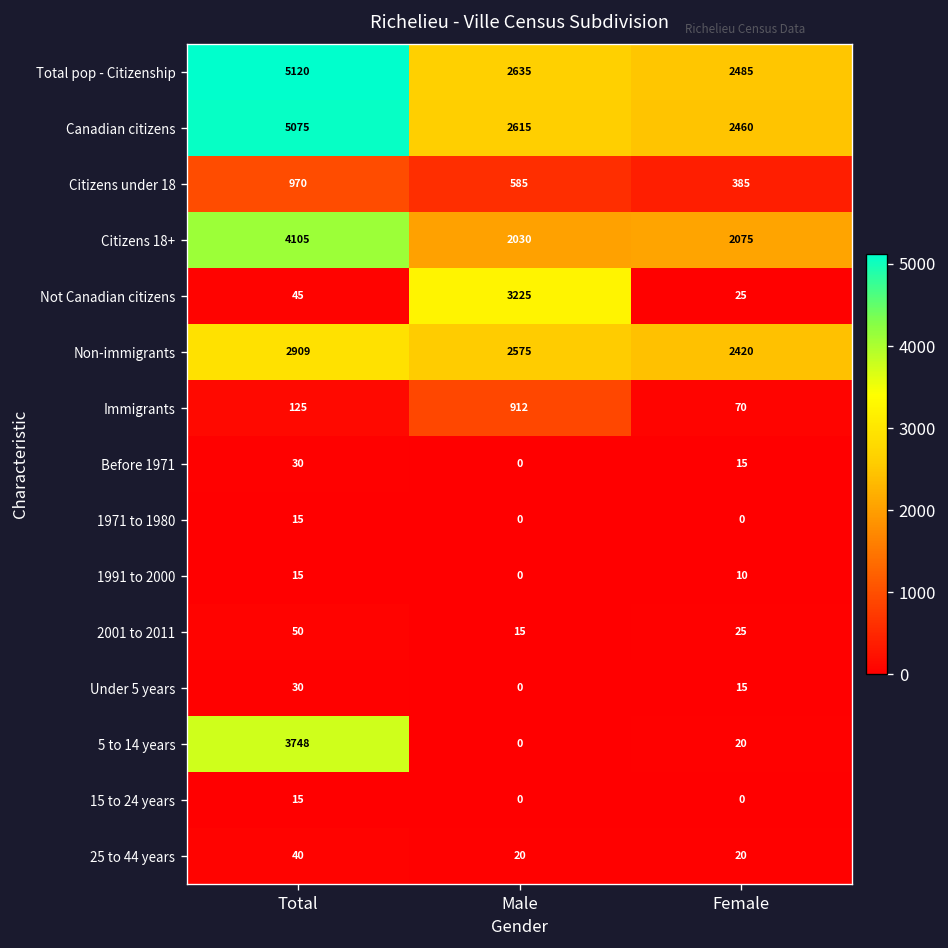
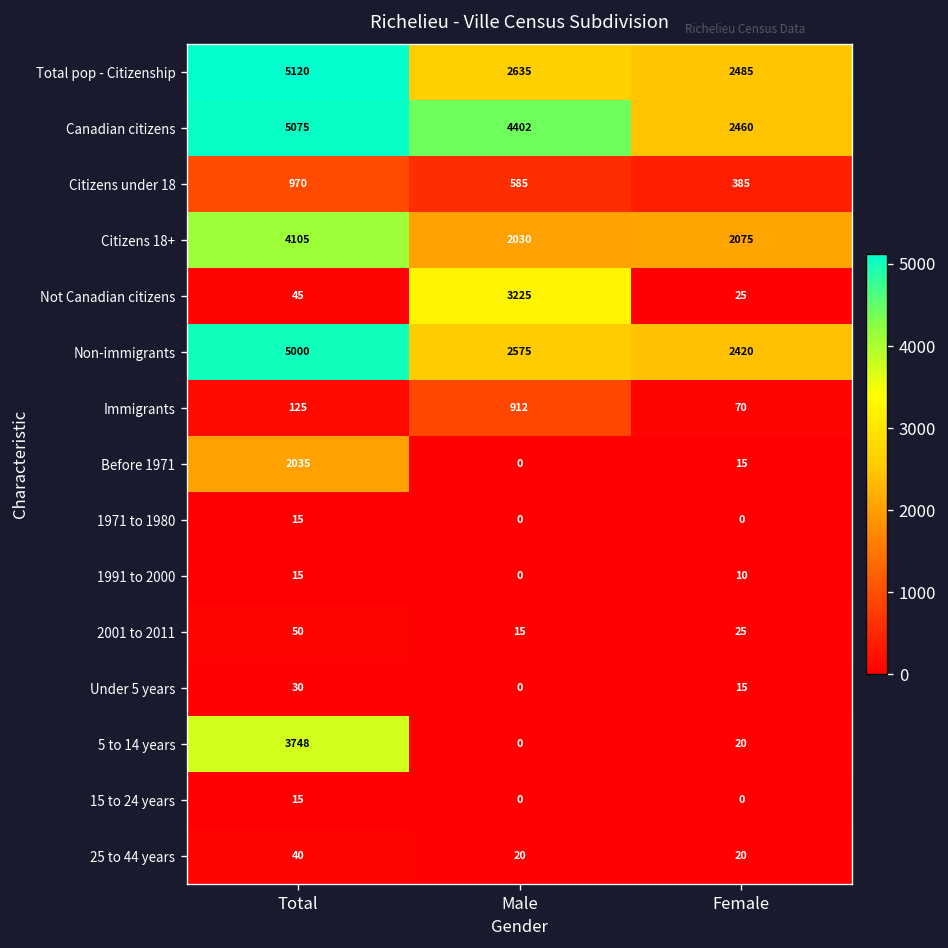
Canadian citizens, Male: 2615 -> 4402
Non-immigrants, Total: 2909 -> 5000
Before 1971, Total: 30 -> 2035
